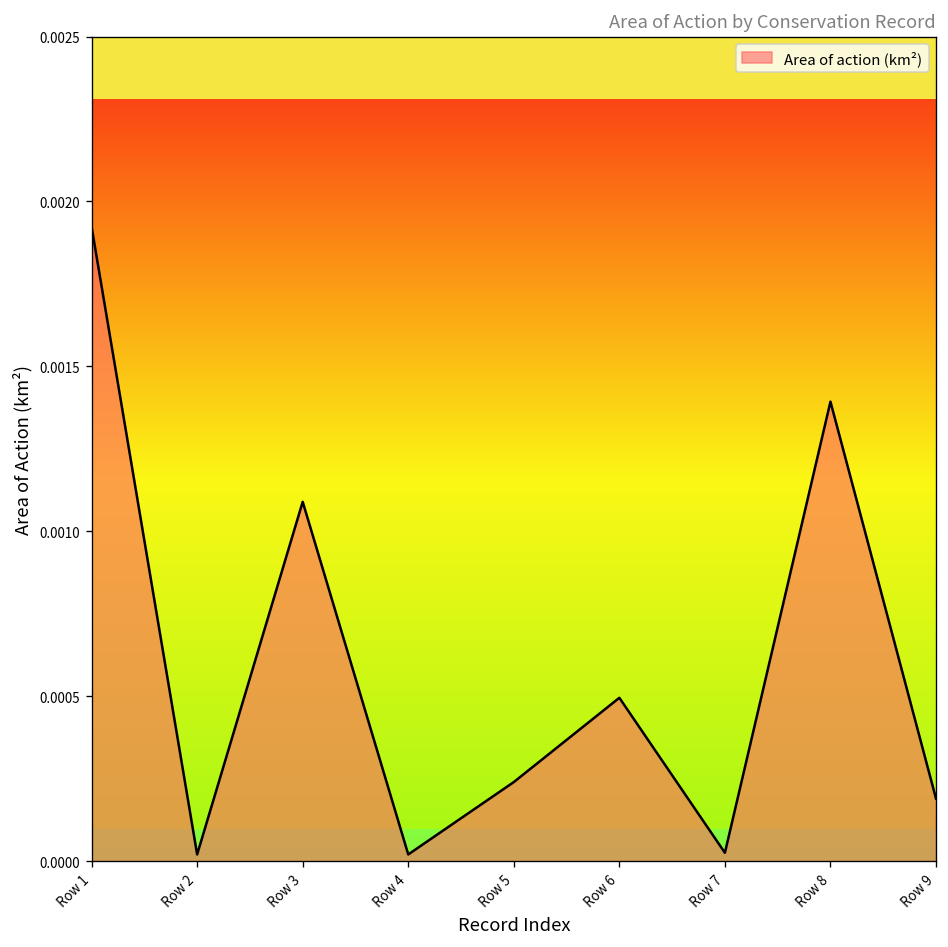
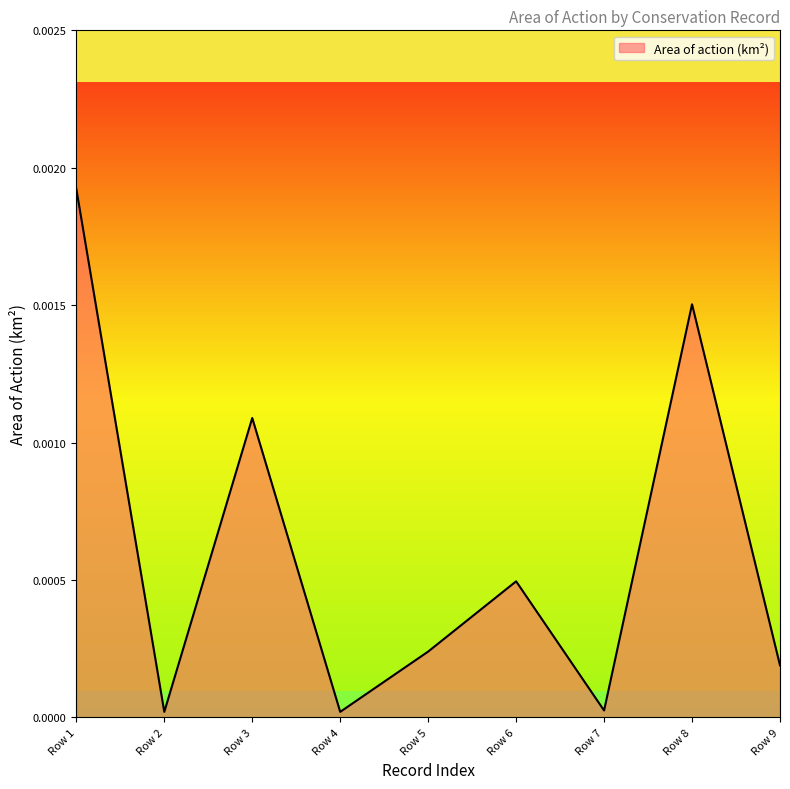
Row 8: 0.00139 -> 0.00150
